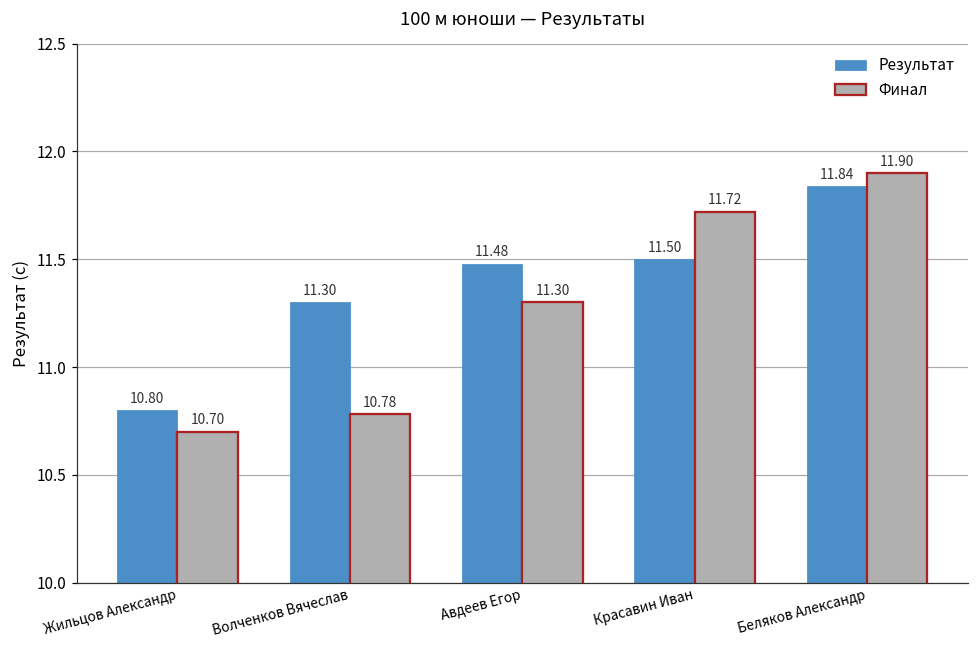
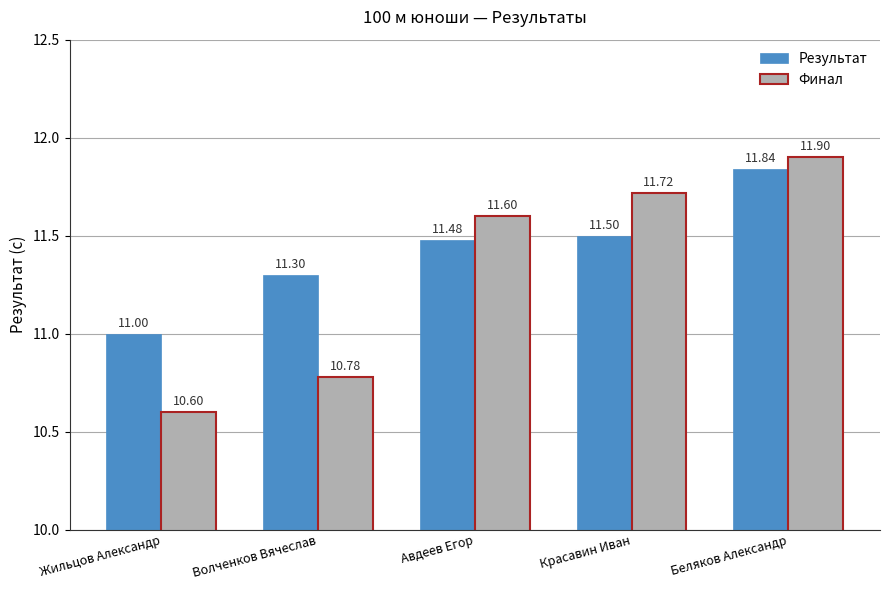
Результат, Жильцов Александр: 10.80 -> 11.00
Финал, Жильцов Александр: 10.70 -> 10.60
Финал, Авдеев Егор: 11.30 -> 11.60
